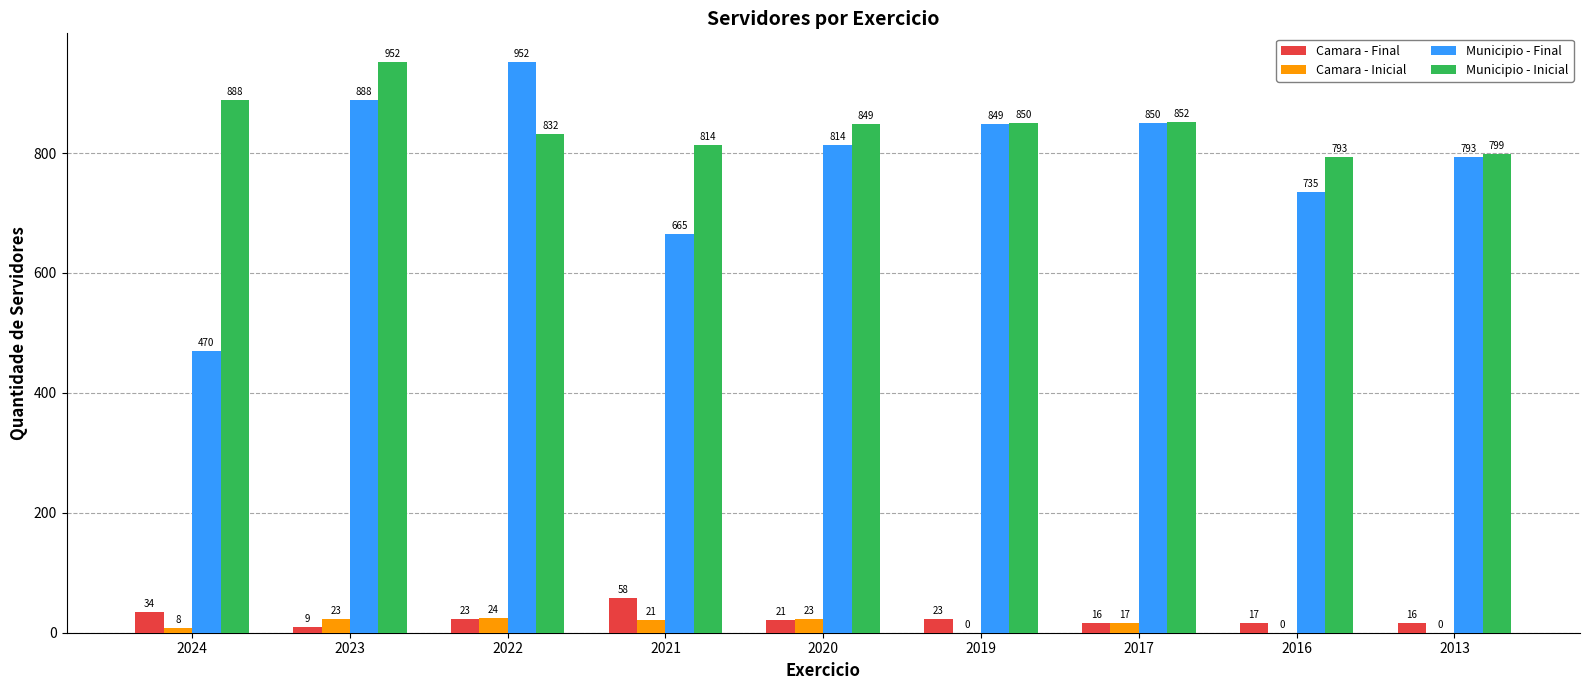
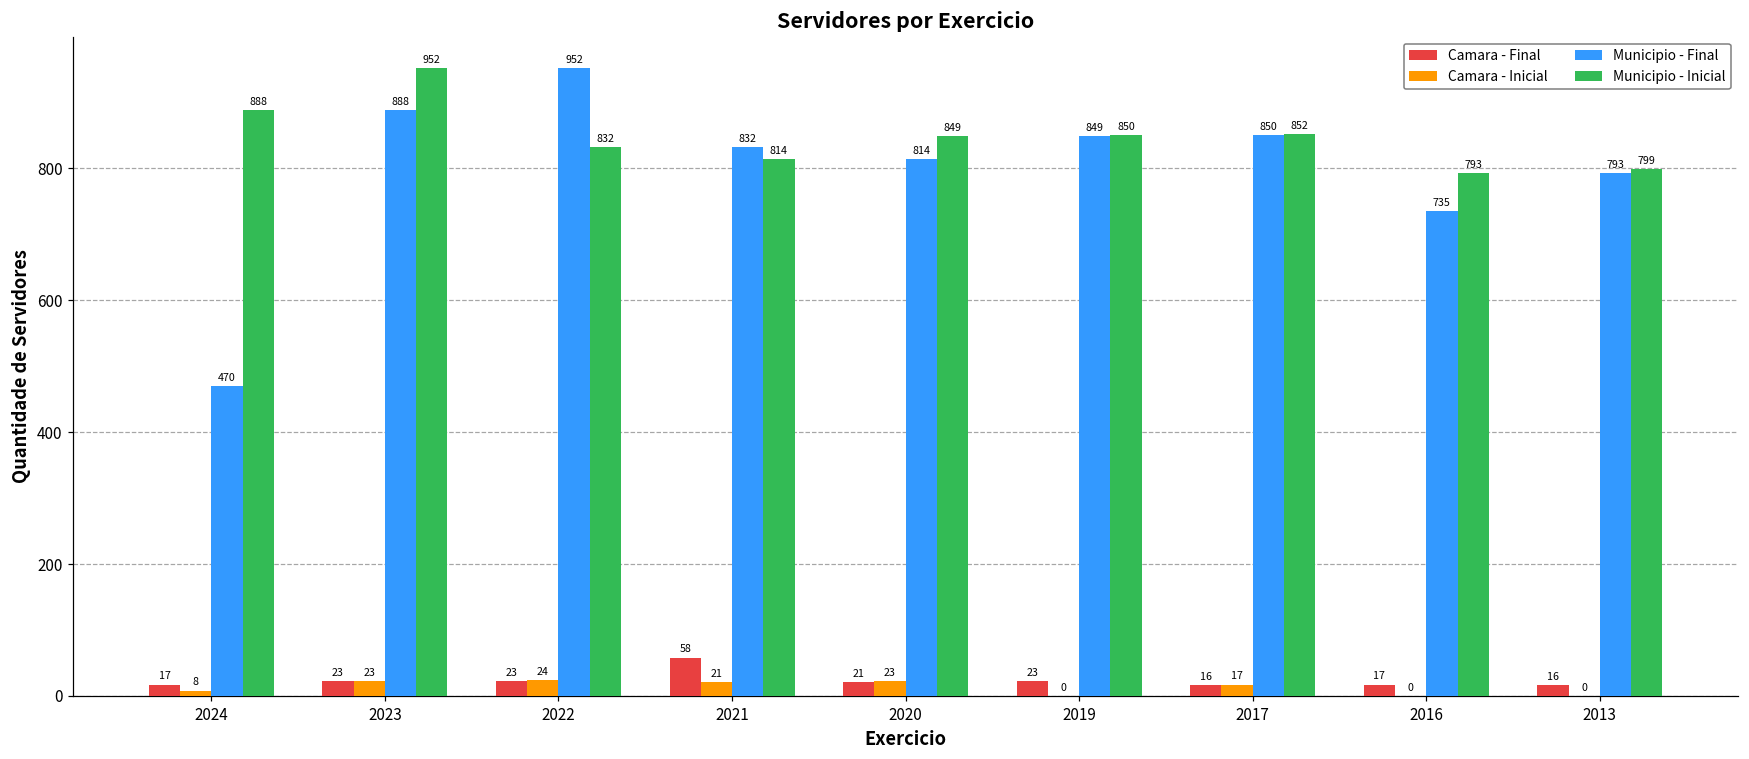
Camara - Final, 2024: 34 -> 17
Camara - Final, 2023: 9 -> 23
Municipio - Final, 2021: 665 -> 832
